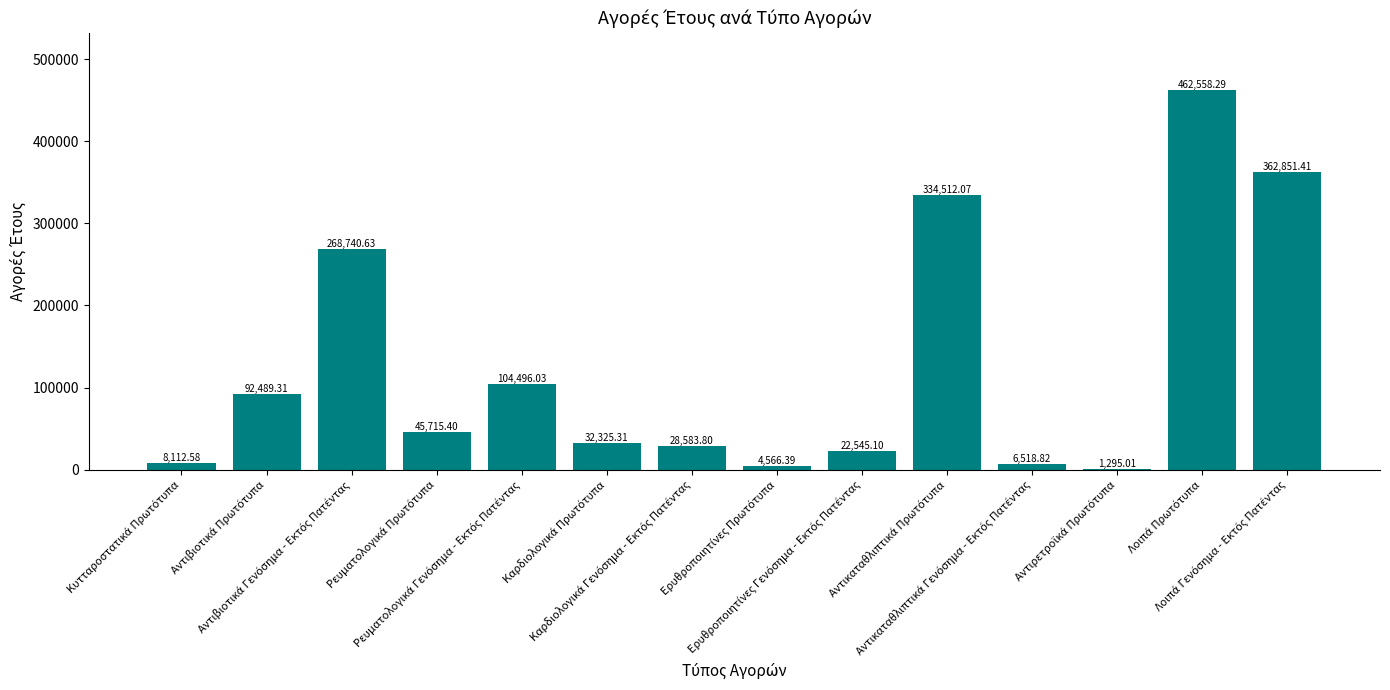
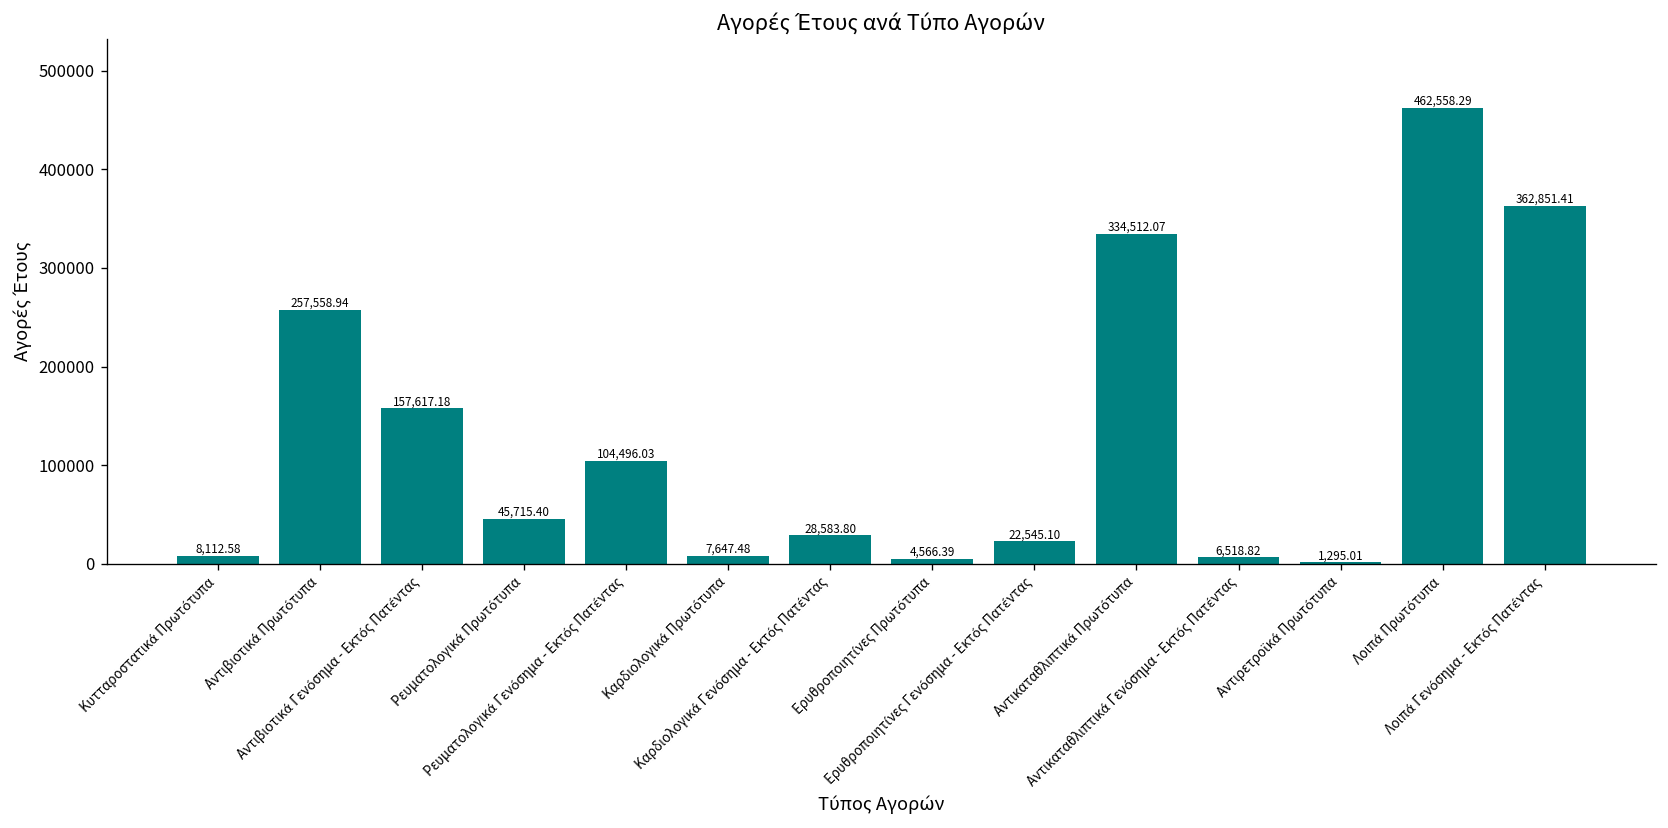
Αντιβιοτικά Πρωτότυπα: 92,489.31 -> 257,558.94
Αντιβιοτικά Γενόσημα - Εκτός Πατέντας: 268,740.63 -> 157,617.18
Καρδιολογικά Πρωτότυπα: 32,325.31 -> 7,647.48
